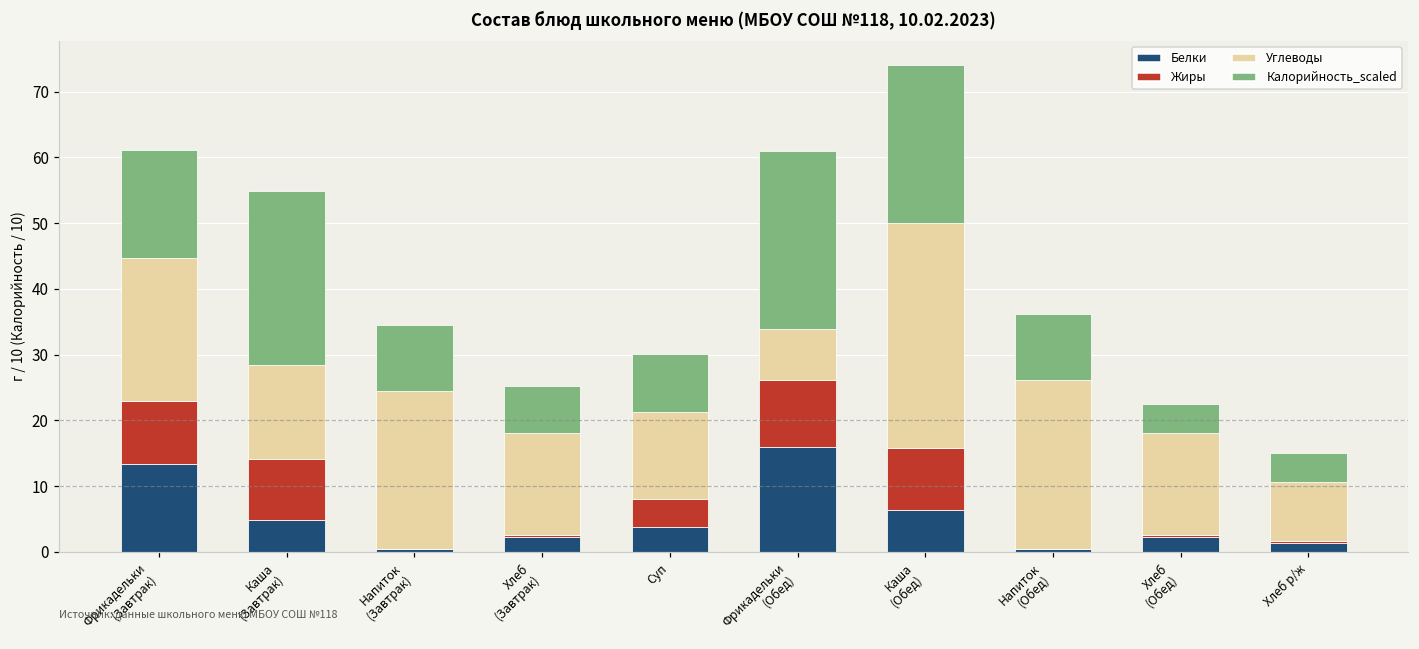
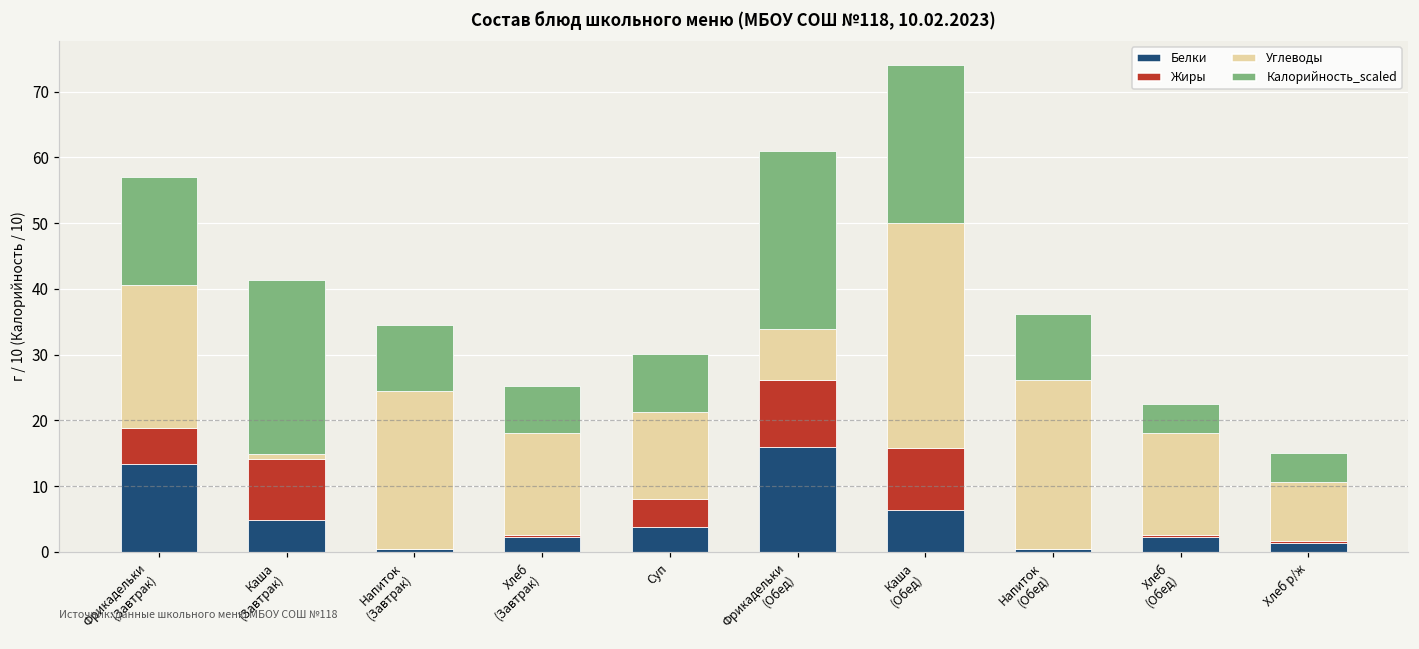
Жиры, Фрикадельки (Завтрак): 10 -> 5
Углеводы, Каша (Завтрак): 14 -> 1
